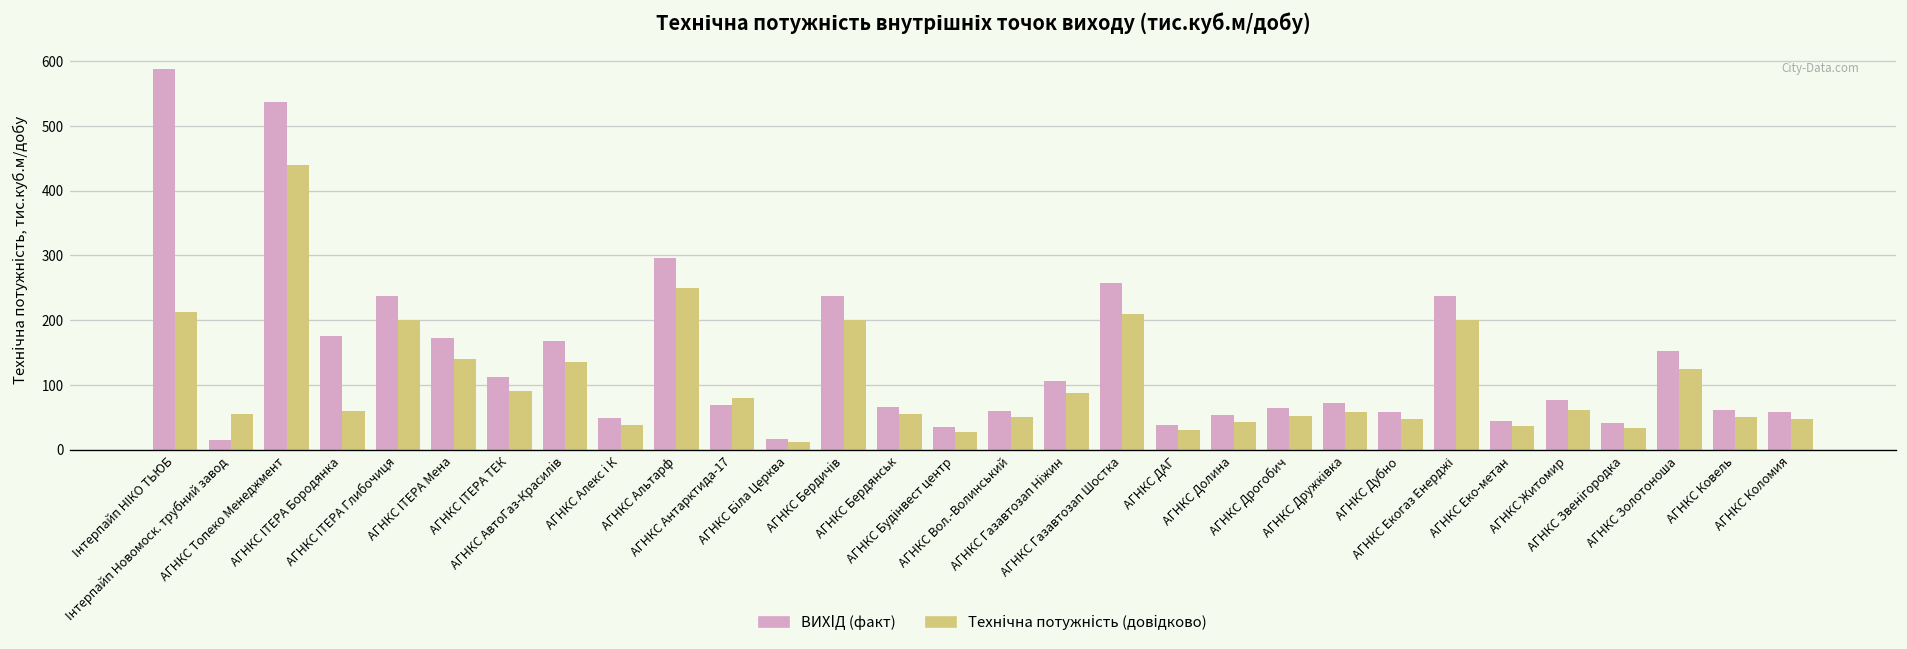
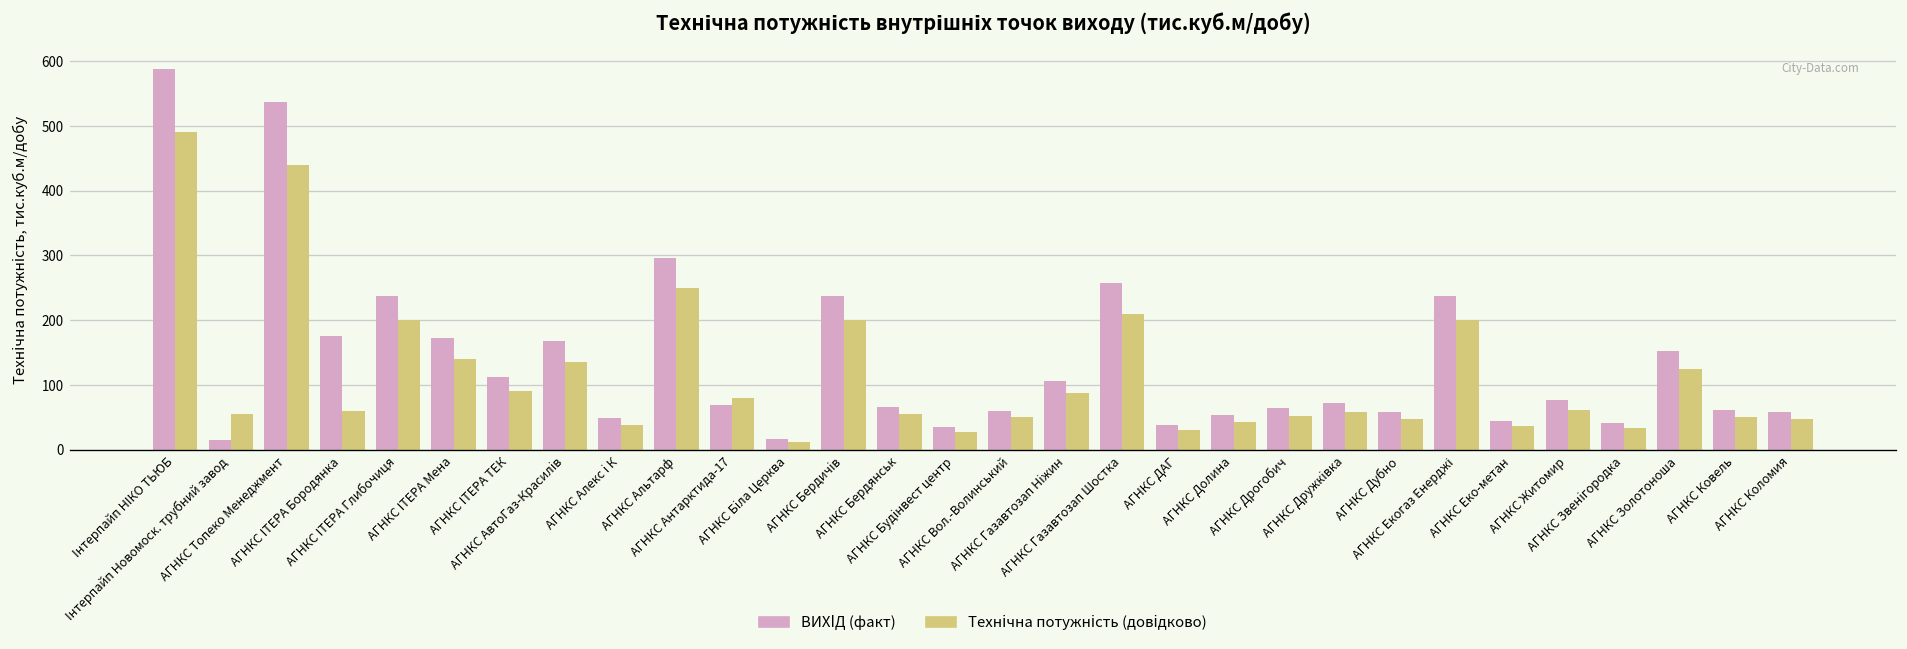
Технічна потужність (довідково), Iнтерпайп НIКО ТЬЮБ: 210 -> 490
